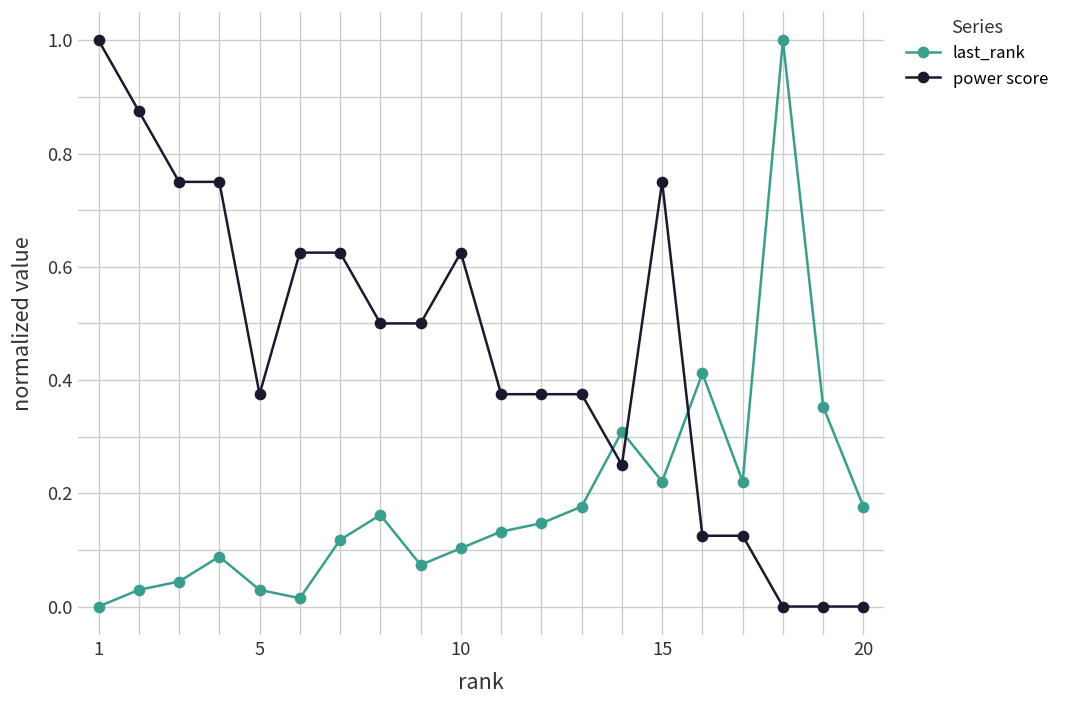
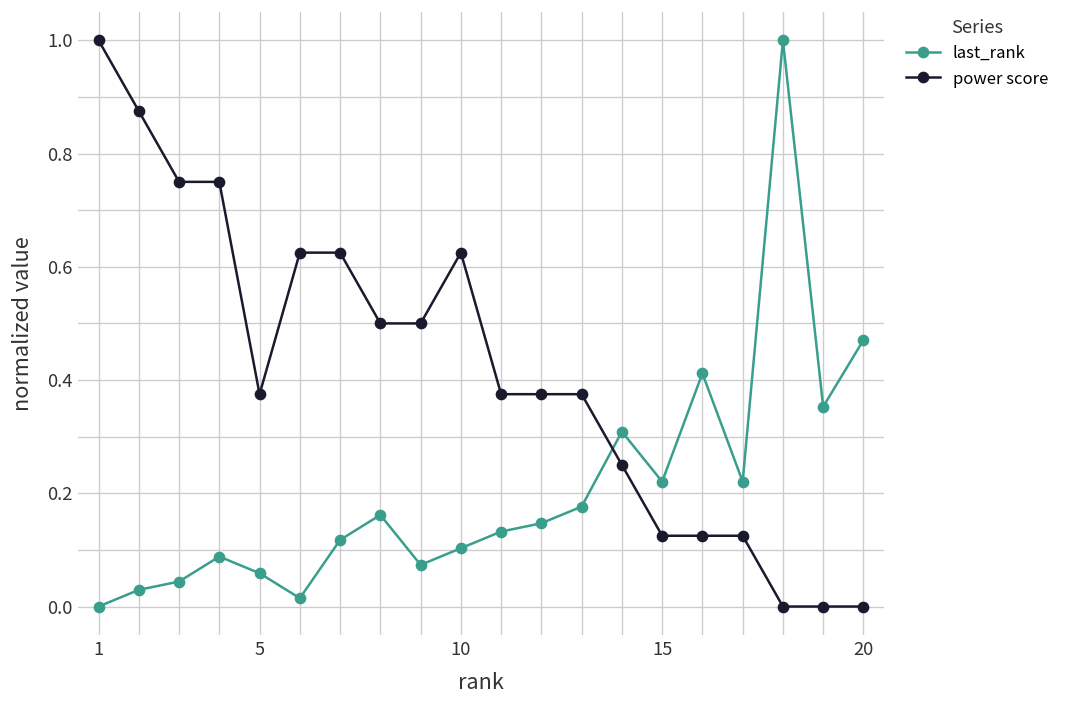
last_rank, 5: 0.03 -> 0.06
power score, 15: 0.75 -> 0.13
last_rank, 20: 0.18 -> 0.47
